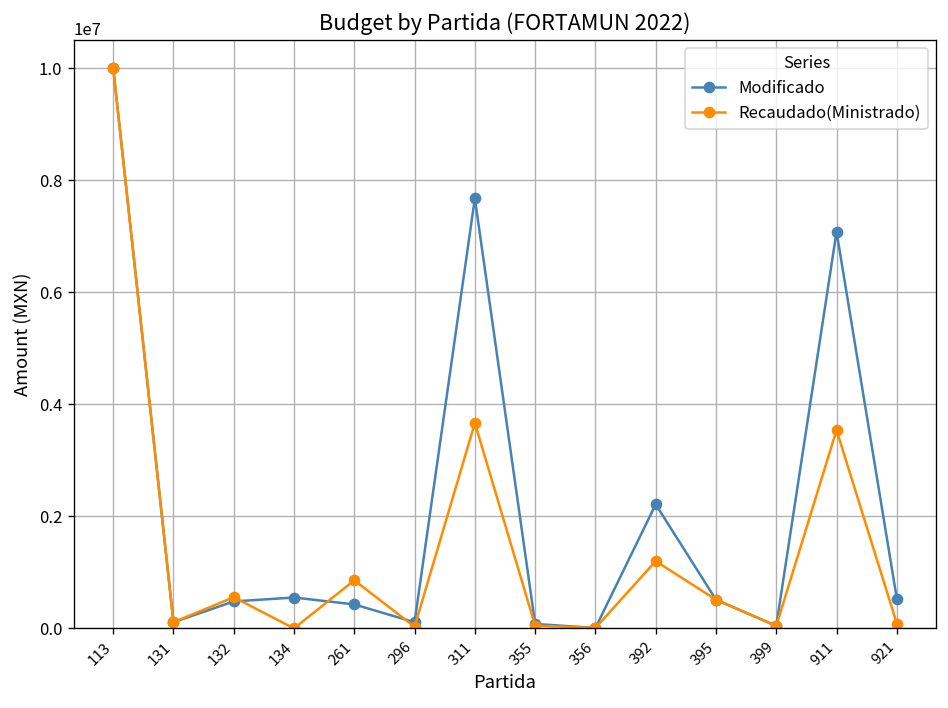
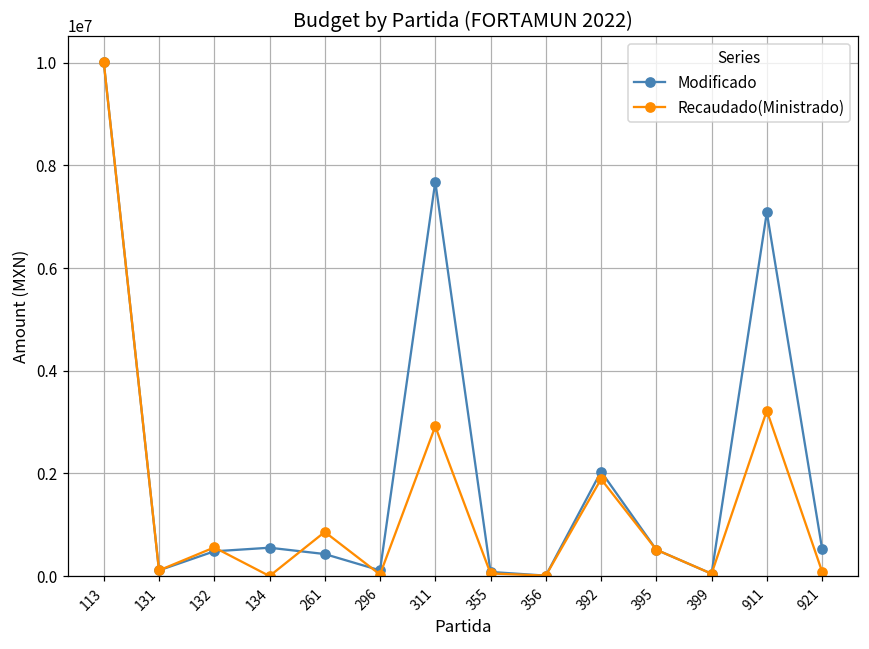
Recaudado(Ministrado), 311: 3700000 -> 2900000
Modificado, 392: 2200000 -> 2000000
Recaudado(Ministrado), 392: 1200000 -> 1900000
Recaudado(Ministrado), 911: 3500000 -> 3200000
